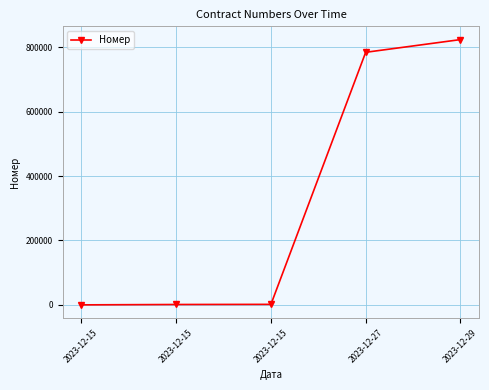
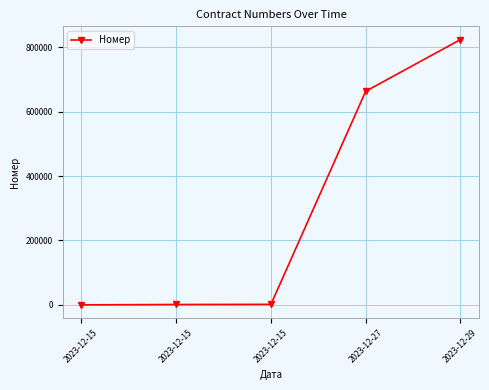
2023-12-27: 780000 -> 660000
